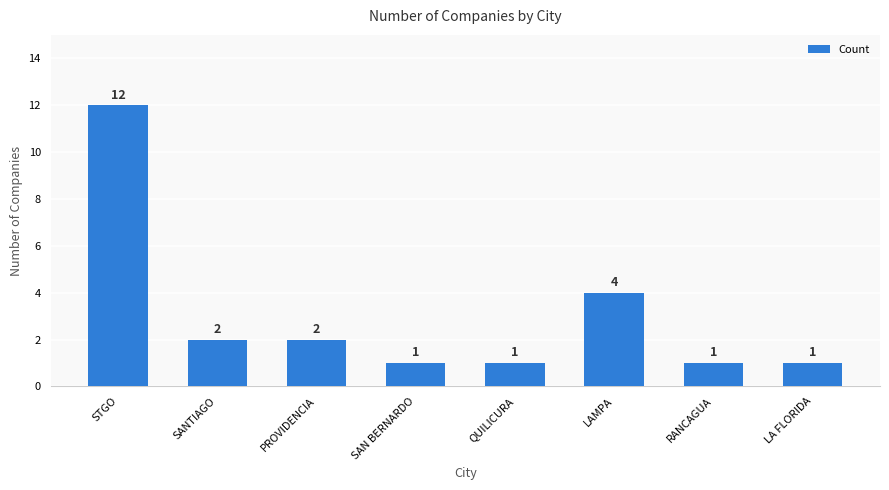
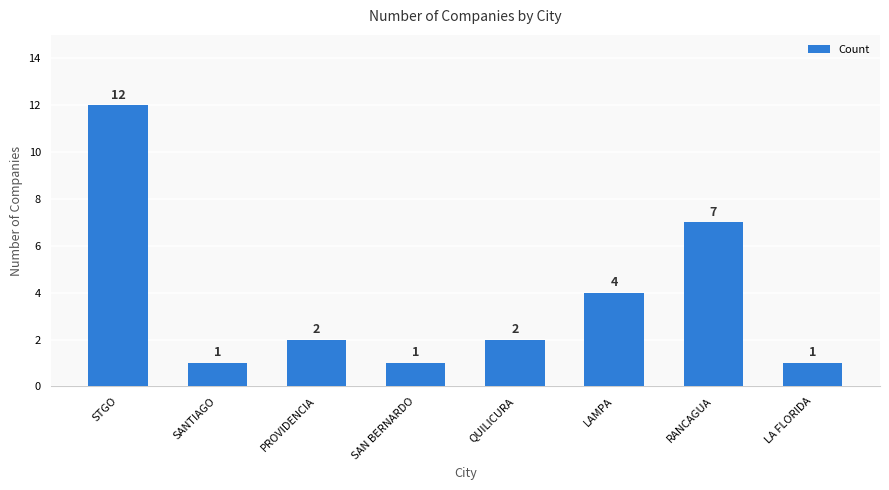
SANTIAGO: 2 -> 1
QUILICURA: 1 -> 2
RANCAGUA: 1 -> 7
